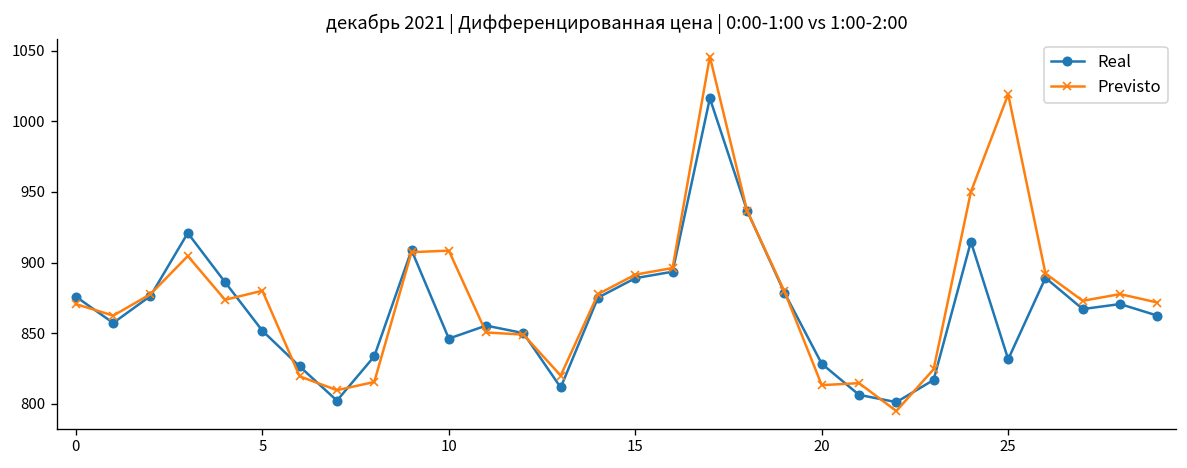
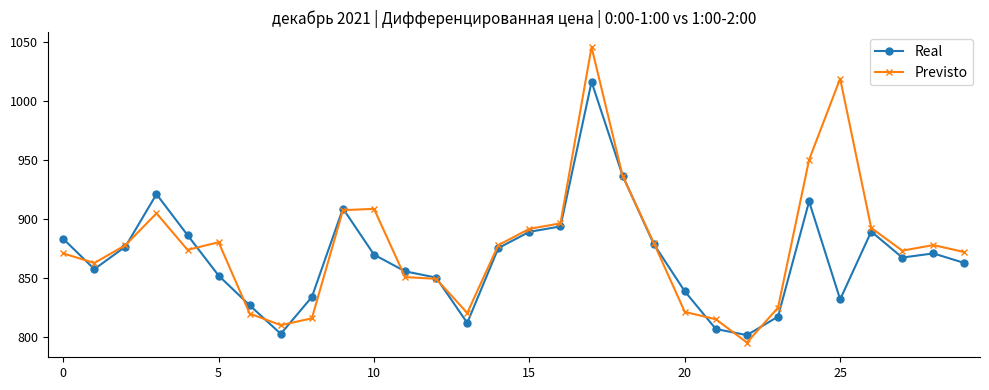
Real, 0: 876 -> 883
Real, 10: 846 -> 870
Real, 20: 828 -> 838
Previsto, 20: 813 -> 821
